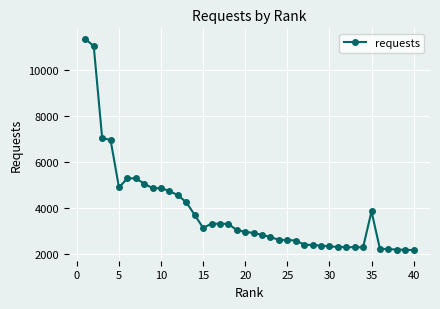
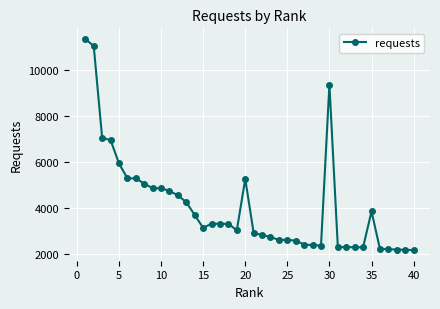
5: 4900 -> 5900
20: 3000 -> 5300
30: 2300 -> 9400
